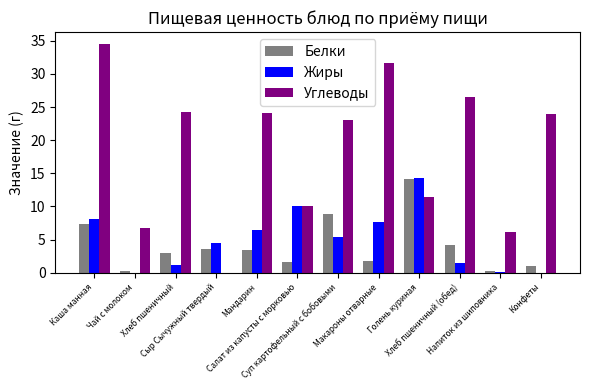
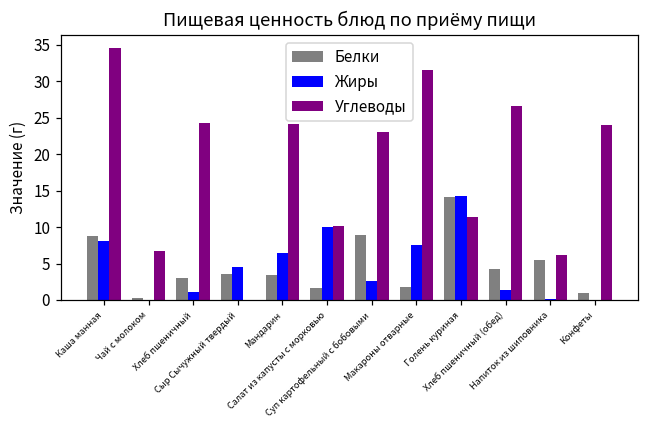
Белки, Каша манная: 7 -> 9
Жиры, Суп картофельный с бобовыми: 5 -> 3
Белки, Напиток из шиповника: 0 -> 6
